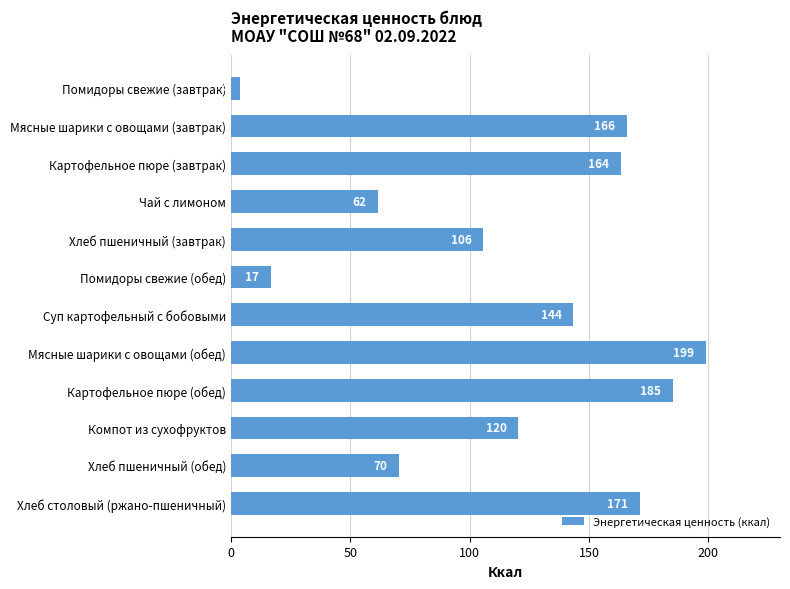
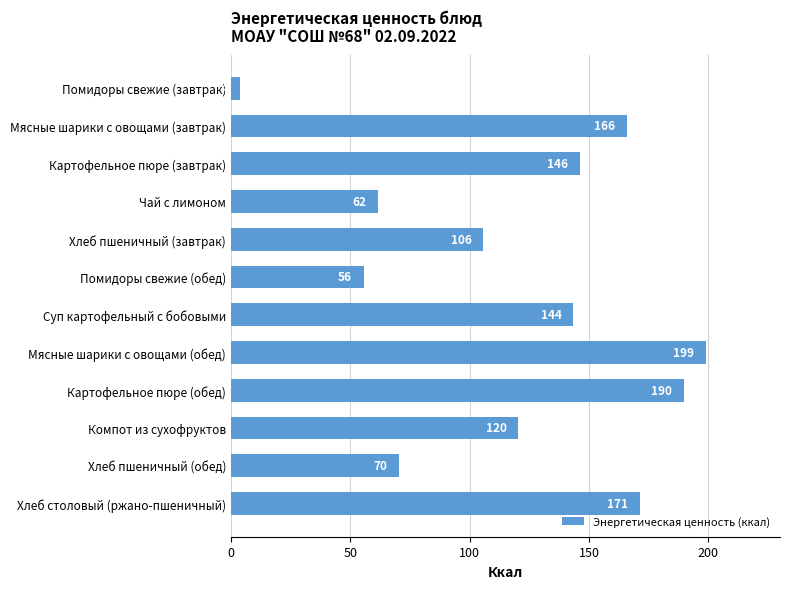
Картофельное пюре (завтрак): 164 -> 146
Помидоры свежие (обед): 17 -> 56
Картофельное пюре (обед): 185 -> 190
